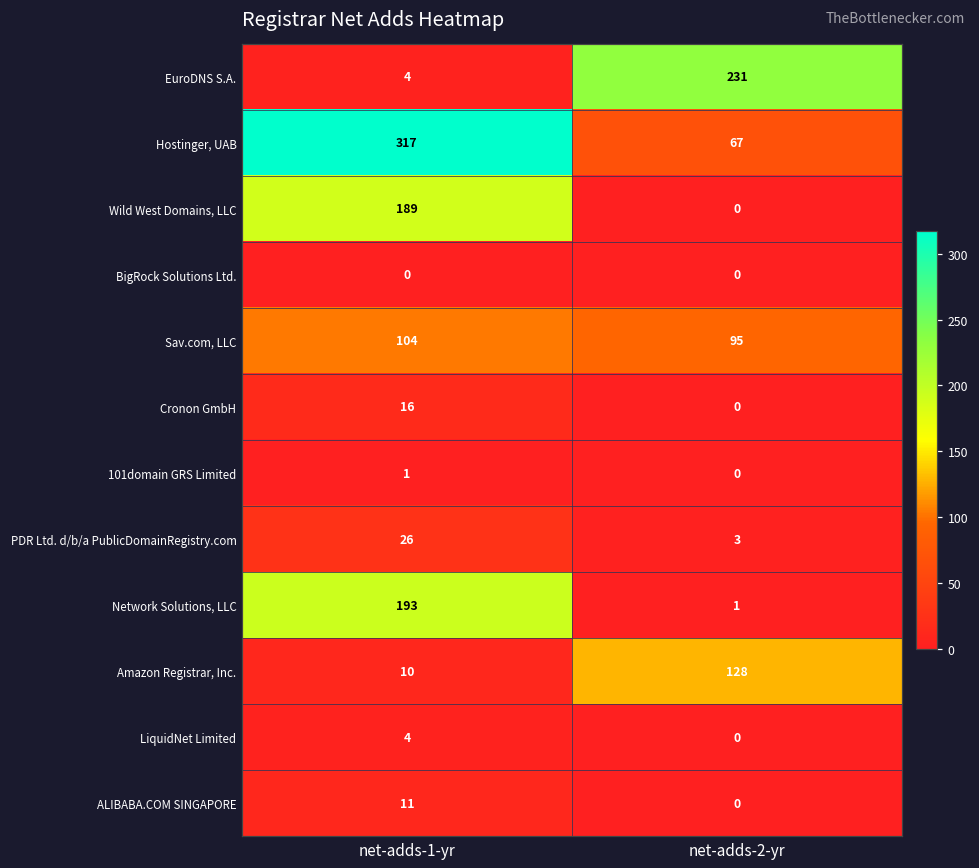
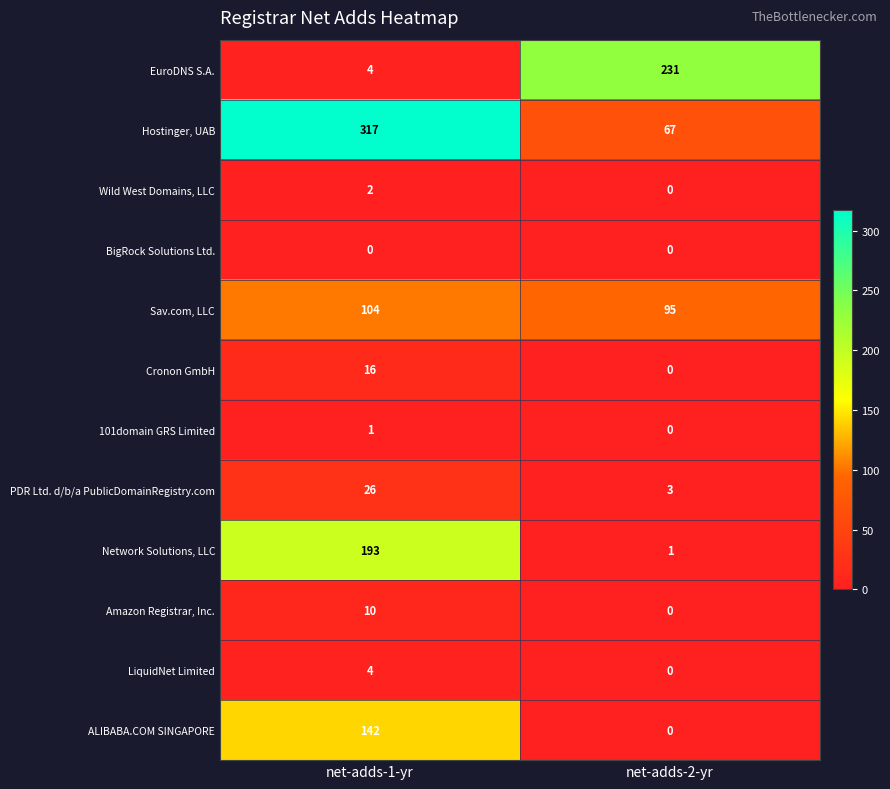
Wild West Domains, LLC, net-adds-1-yr: 189 -> 2
Amazon Registrar, Inc., net-adds-2-yr: 128 -> 0
ALIBABA.COM SINGAPORE, net-adds-1-yr: 11 -> 142
